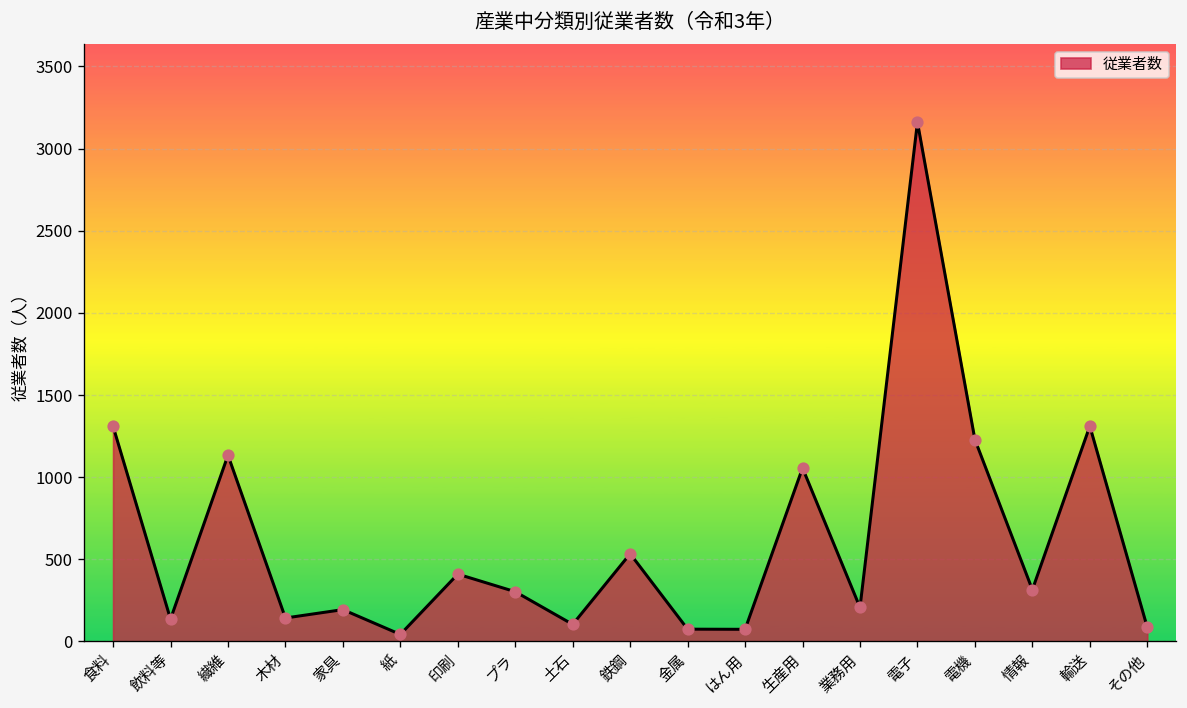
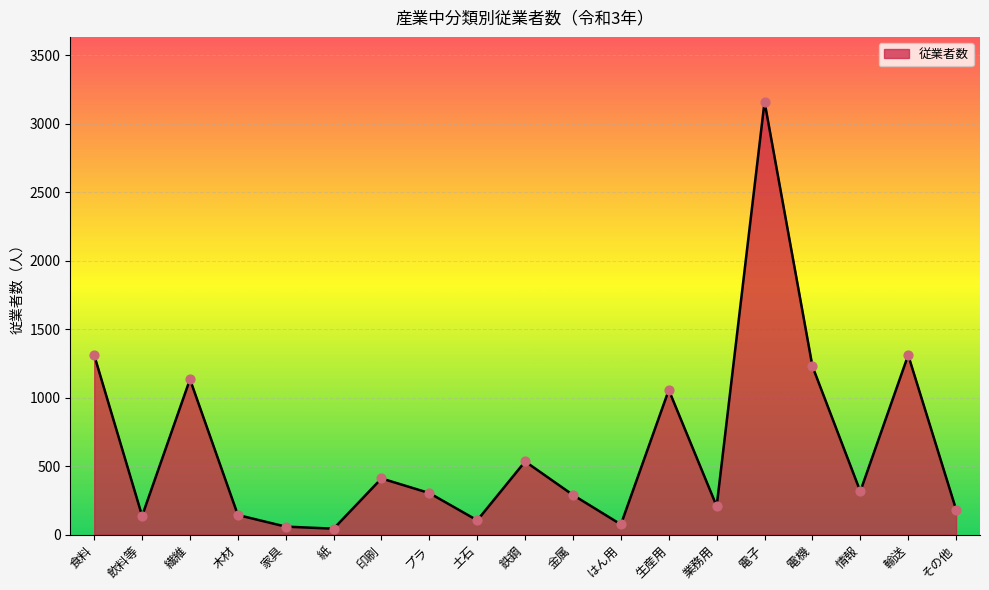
家具: 190 -> 60
金属: 80 -> 290
その他: 90 -> 180
